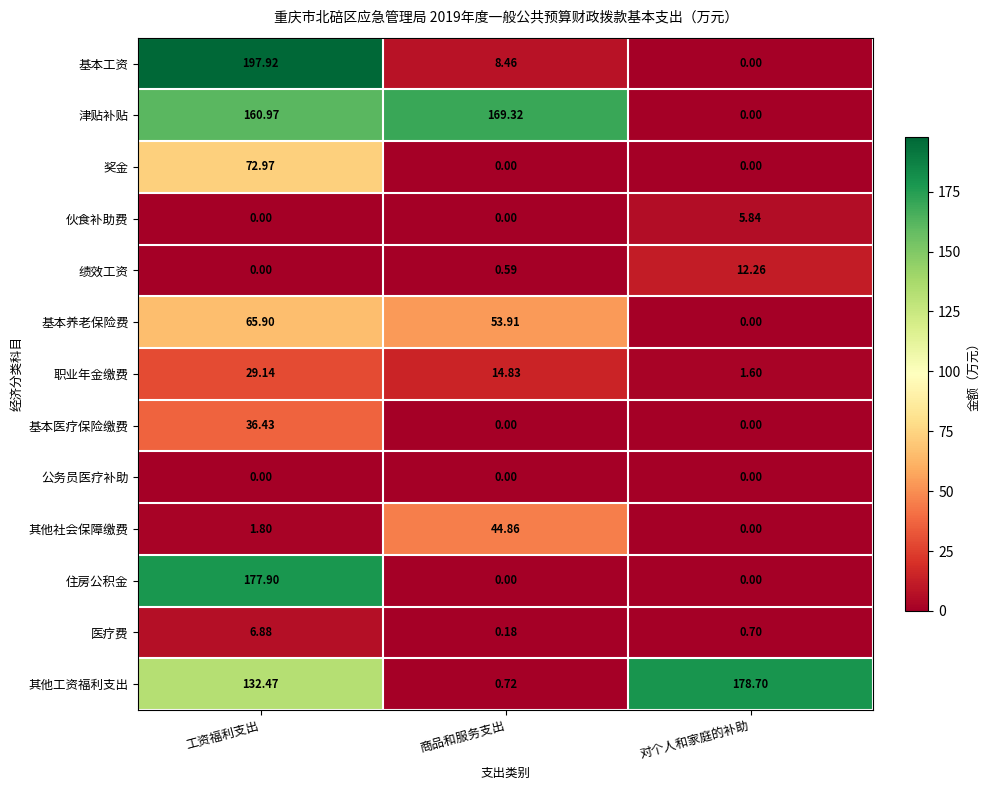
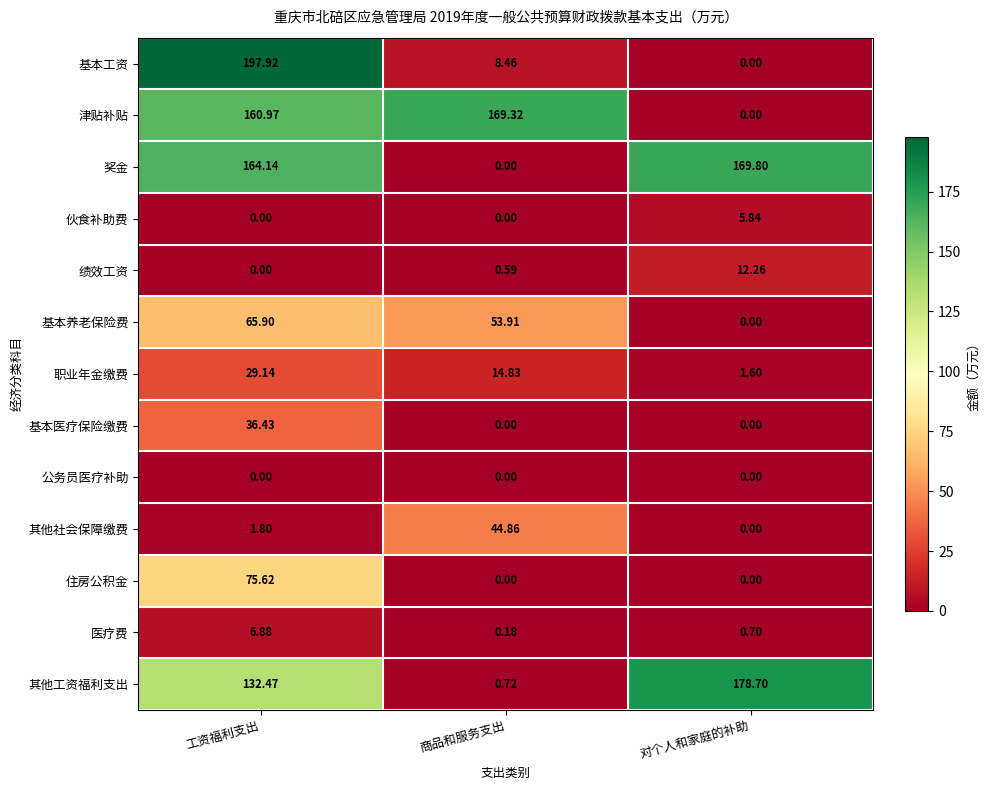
奖金, 工资福利支出: 72.97 -> 164.14
奖金, 对个人和家庭的补助: 0.00 -> 169.80
住房公积金, 工资福利支出: 177.90 -> 75.62
